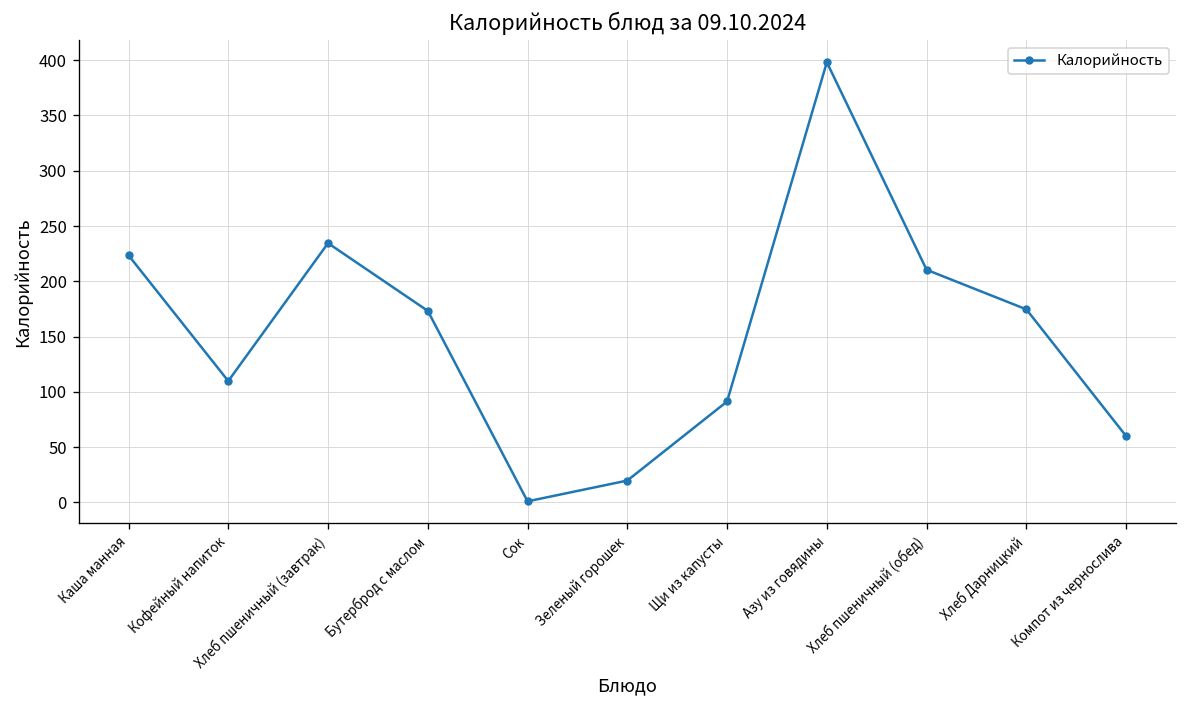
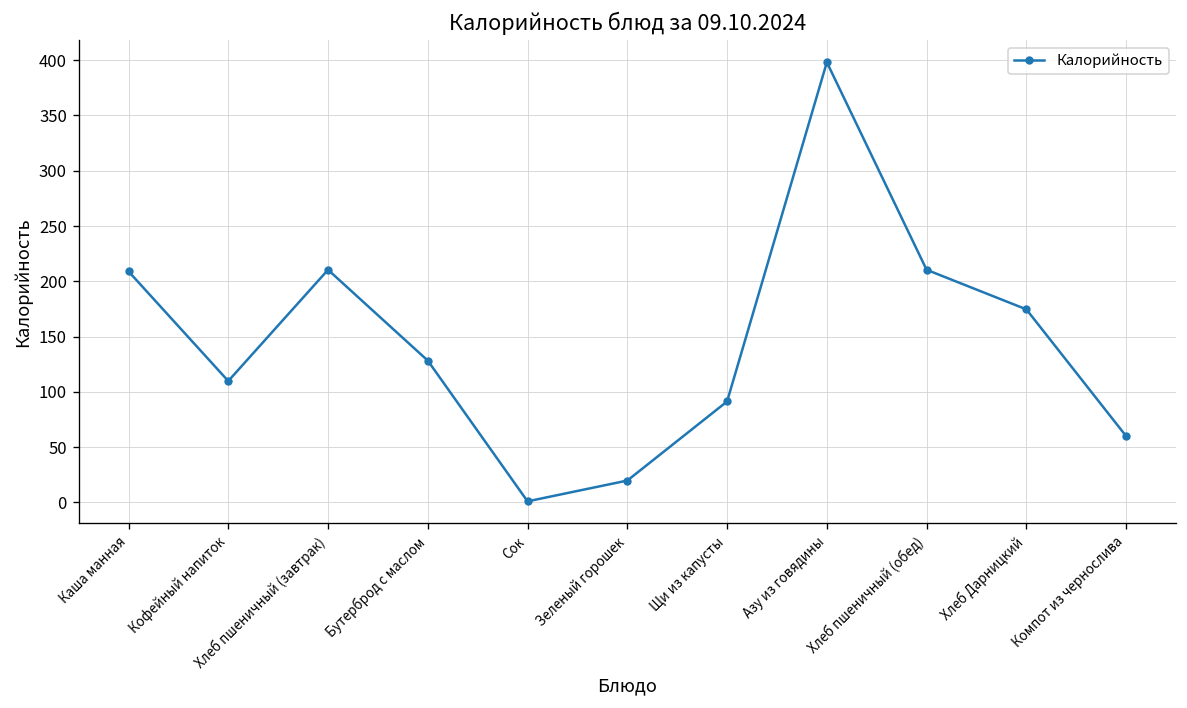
Каша манная: 220 -> 210
Хлеб пшеничный (завтрак): 230 -> 210
Бутерброд с маслом: 170 -> 130
